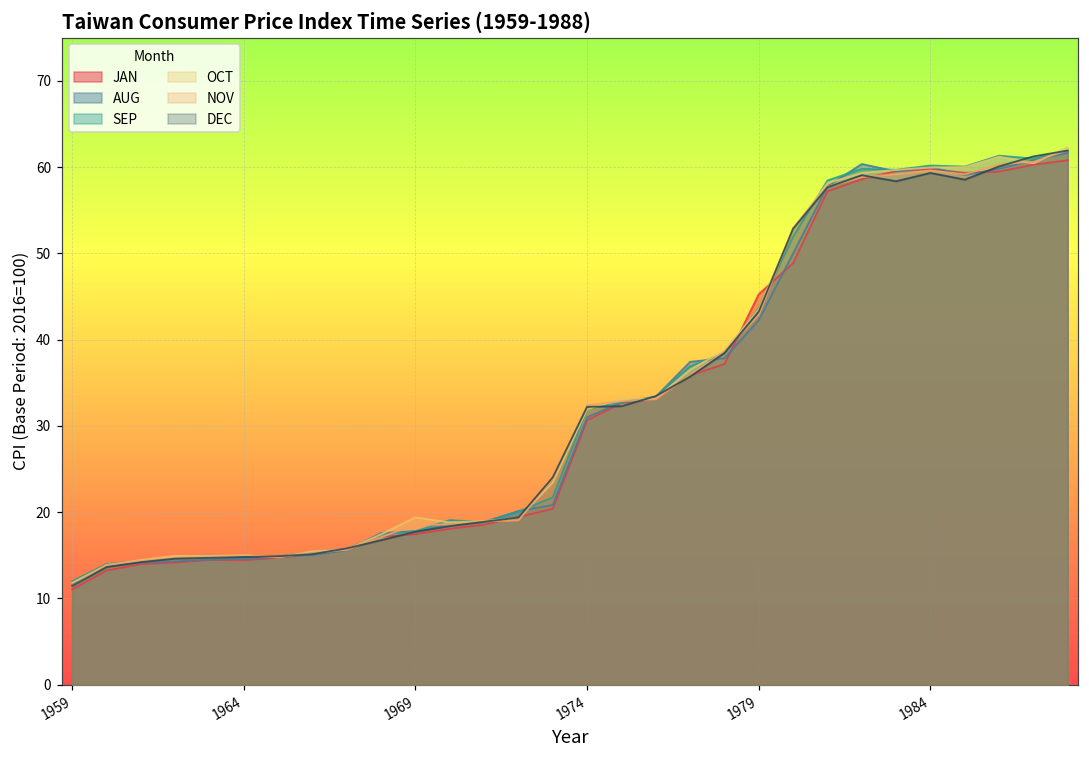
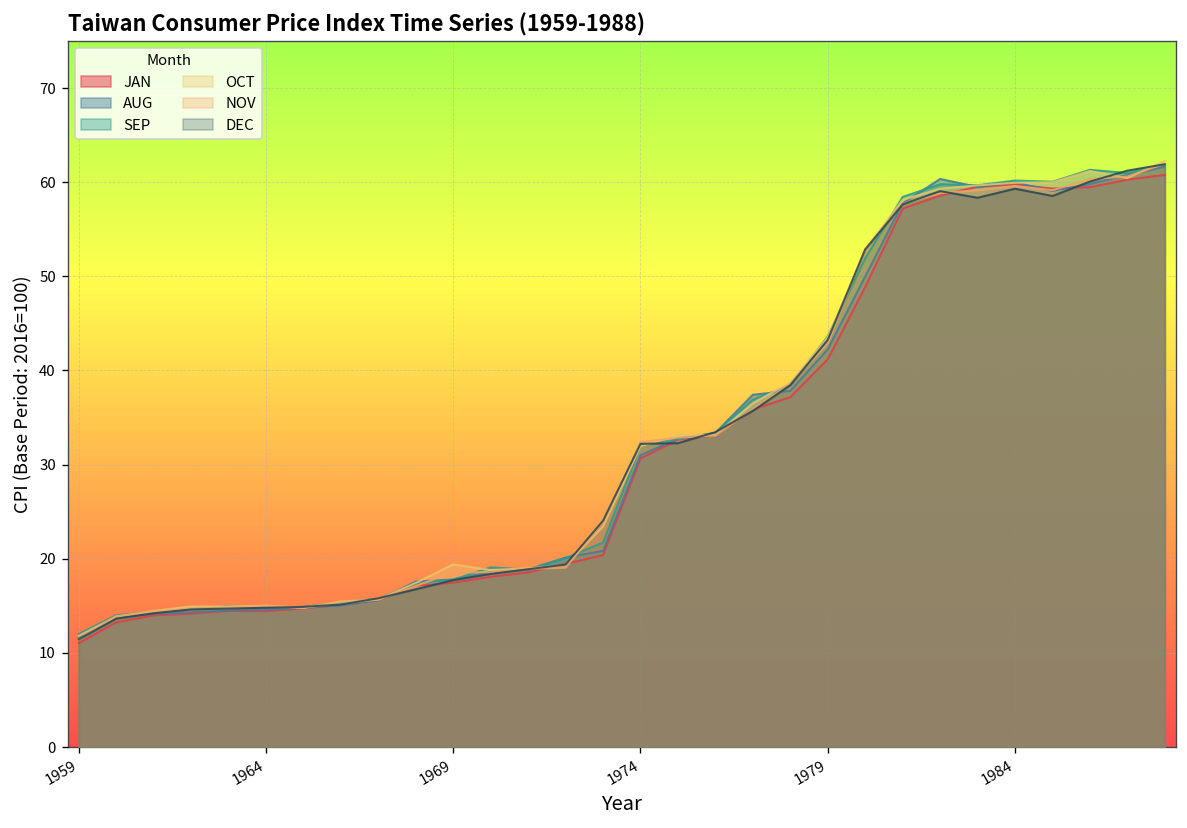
JAN, 1979: 45 -> 41
